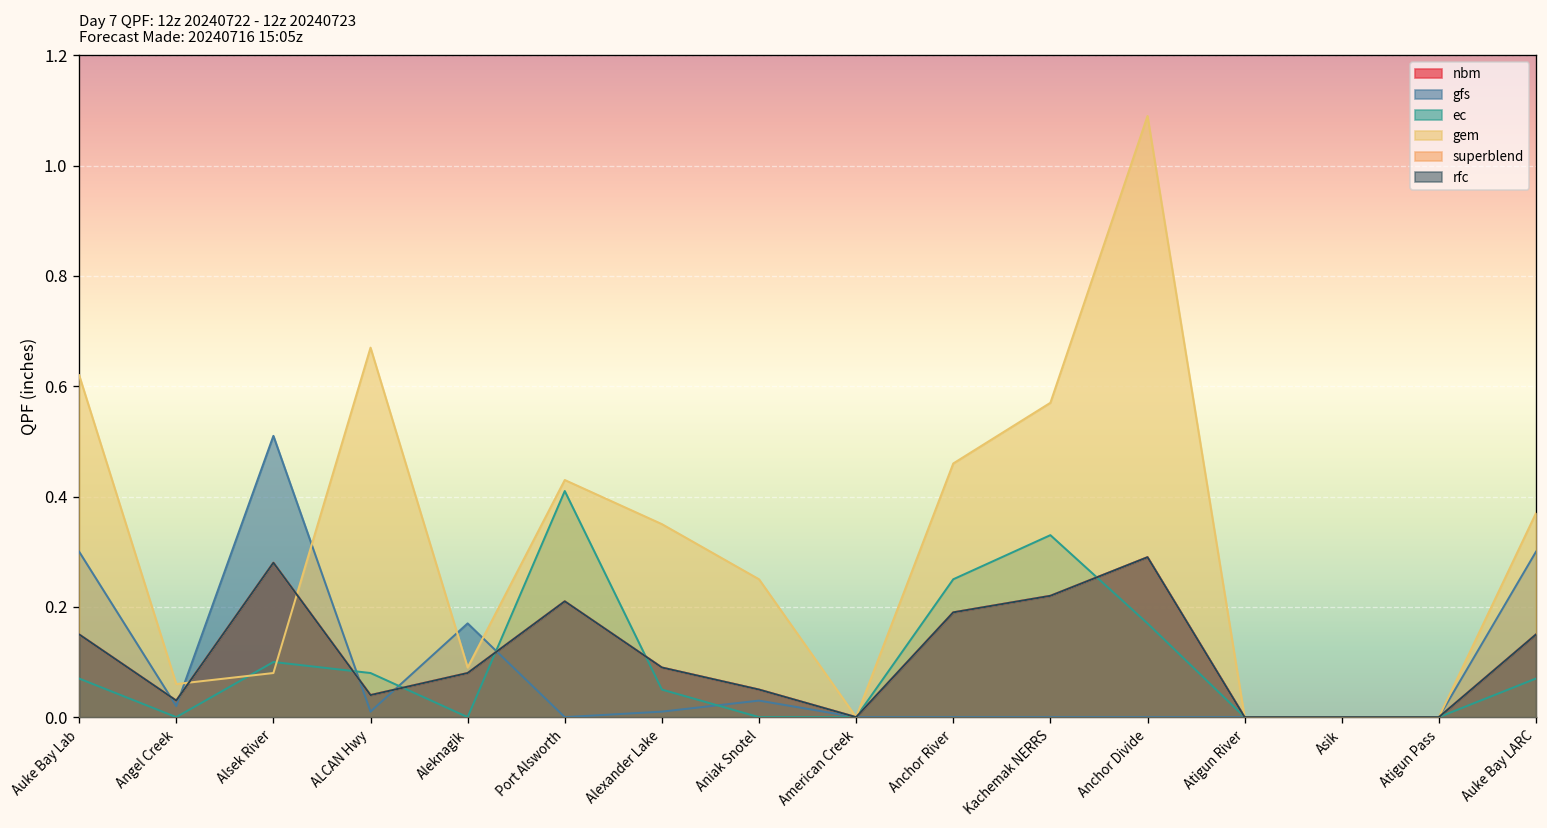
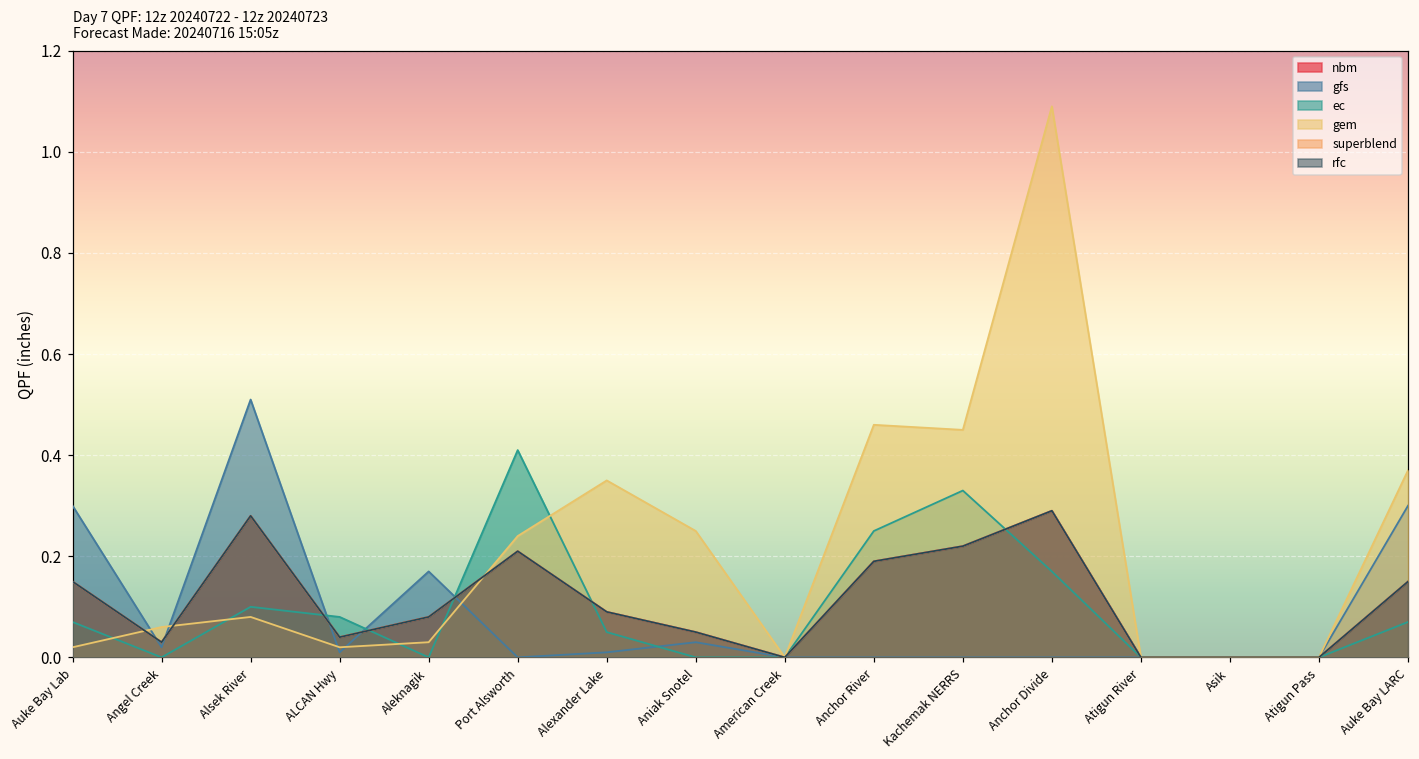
gem, Auke Bay Lab: 0.62 -> 0.02
gem, ALCAN Hwy: 0.67 -> 0.02
gem, Aleknagik: 0.09 -> 0.03
gem, Port Alsworth: 0.43 -> 0.24
gem, Kachemak NERRS: 0.57 -> 0.45
